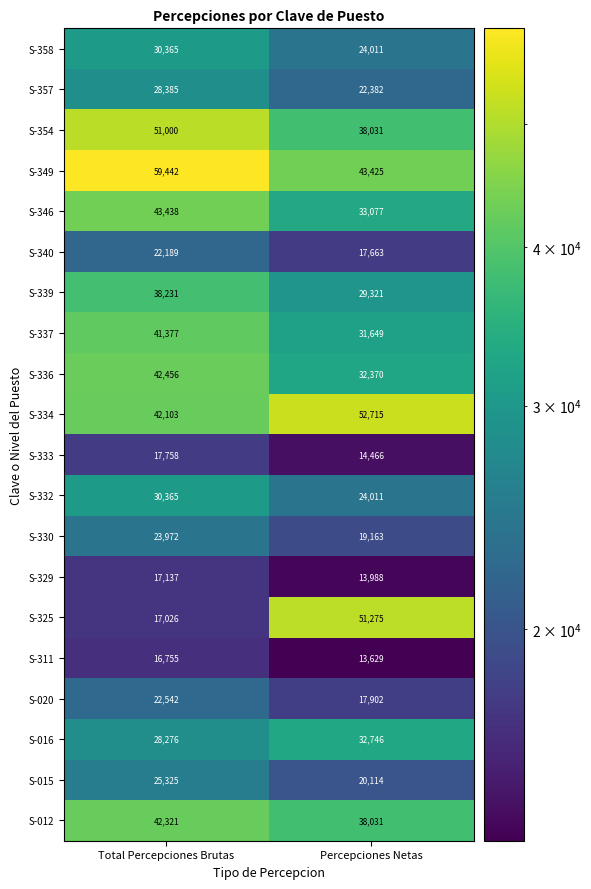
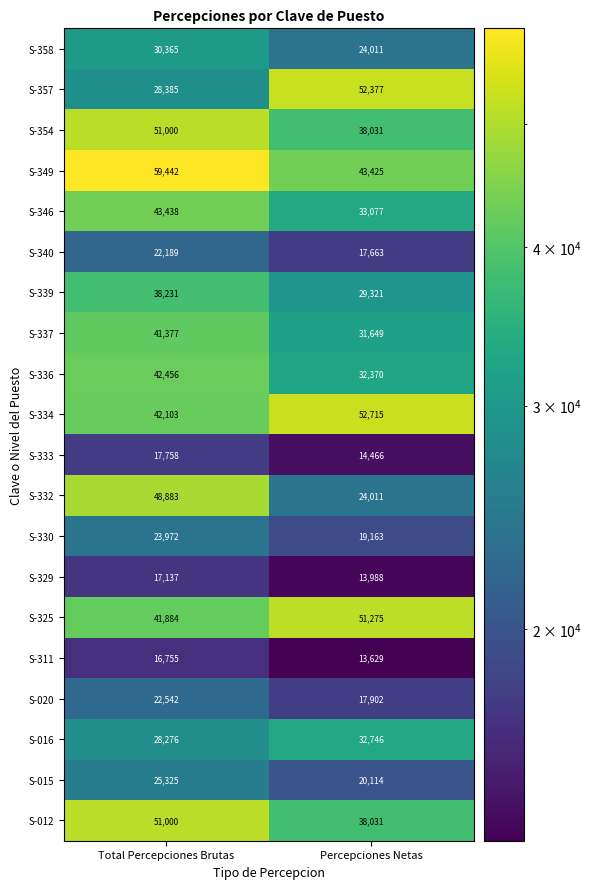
S-357, Percepciones Netas: 22,382 -> 52,377
S-332, Total Percepciones Brutas: 30,365 -> 48,883
S-325, Total Percepciones Brutas: 17,026 -> 41,884
S-012, Total Percepciones Brutas: 42,321 -> 51,000
